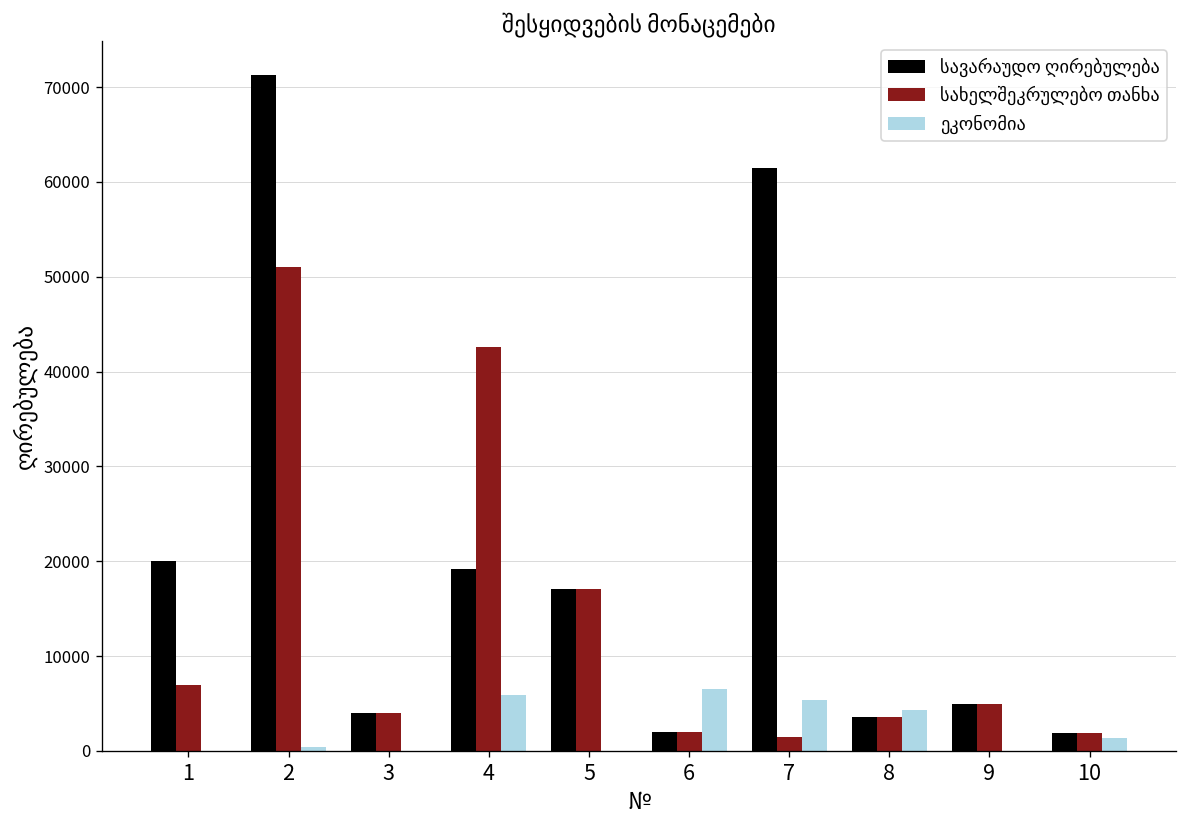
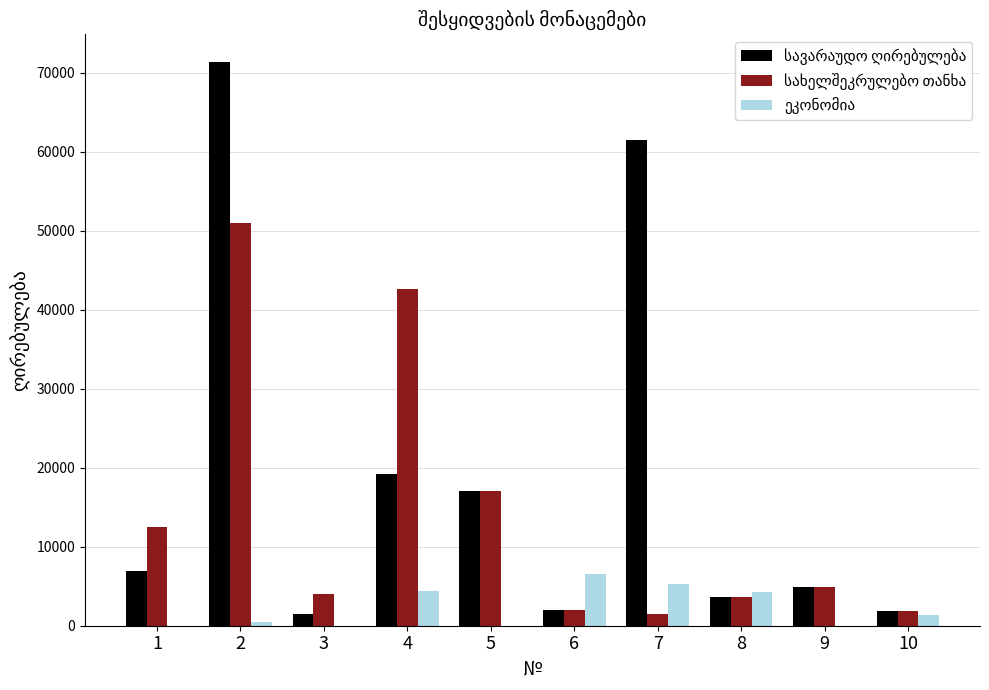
სავარაუდო ღირებულება, 1: 20000 -> 7000
სახელშეკრულებო თანხა, 1: 7000 -> 13000
სავარაუდო ღირებულება, 3: 4000 -> 2000
ეკონომია, 4: 6000 -> 4000
